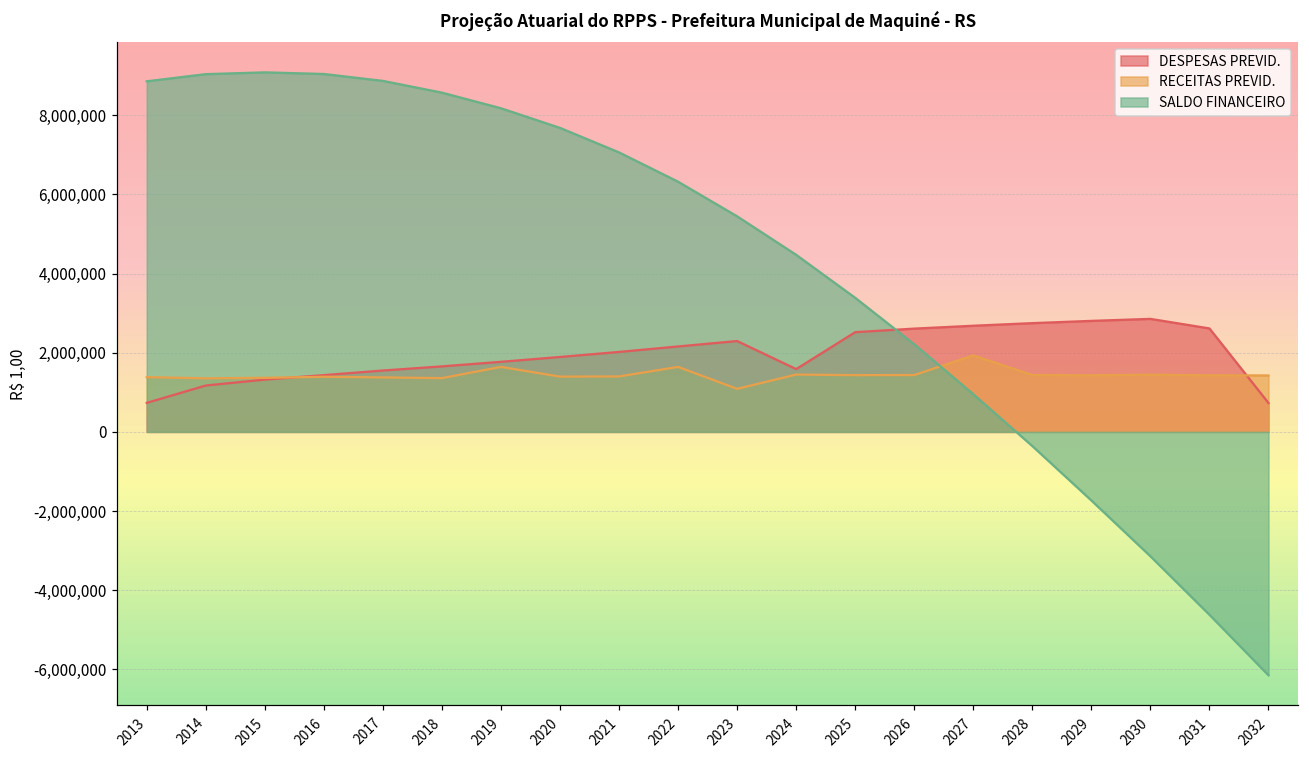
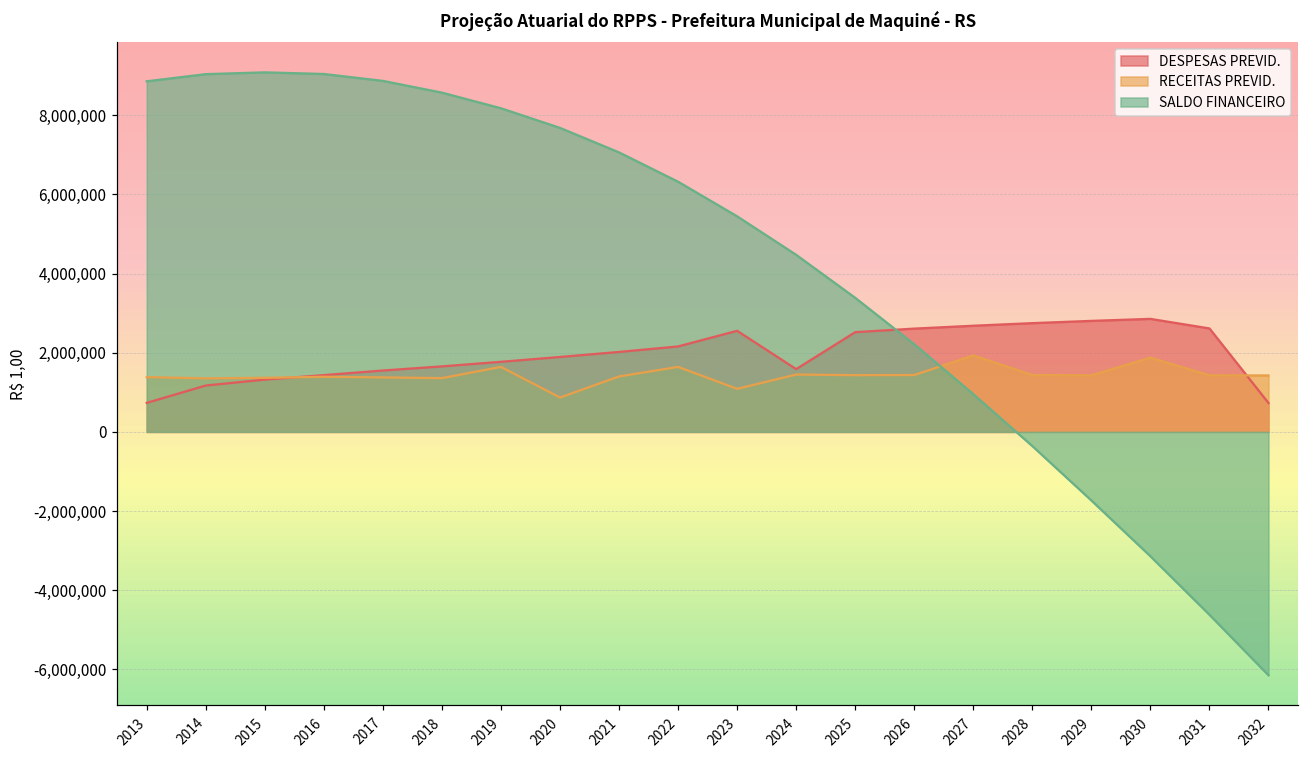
RECEITAS PREVID., 2020: 1,400,000 -> 900,000
DESPESAS PREVID., 2023: 2,300,000 -> 2,600,000
RECEITAS PREVID., 2030: 1,400,000 -> 1,900,000
